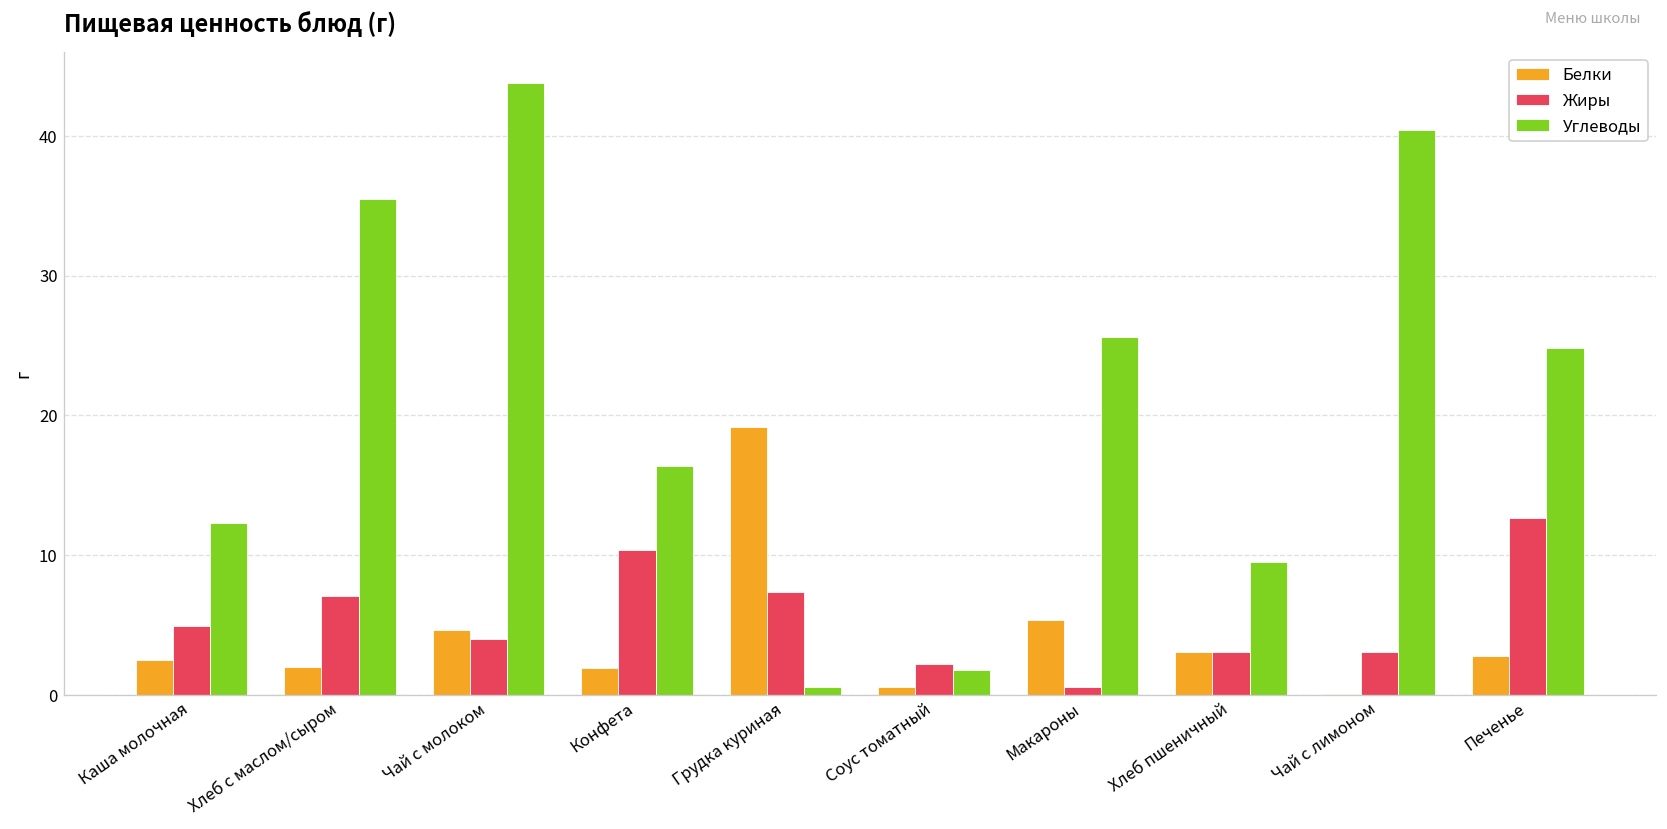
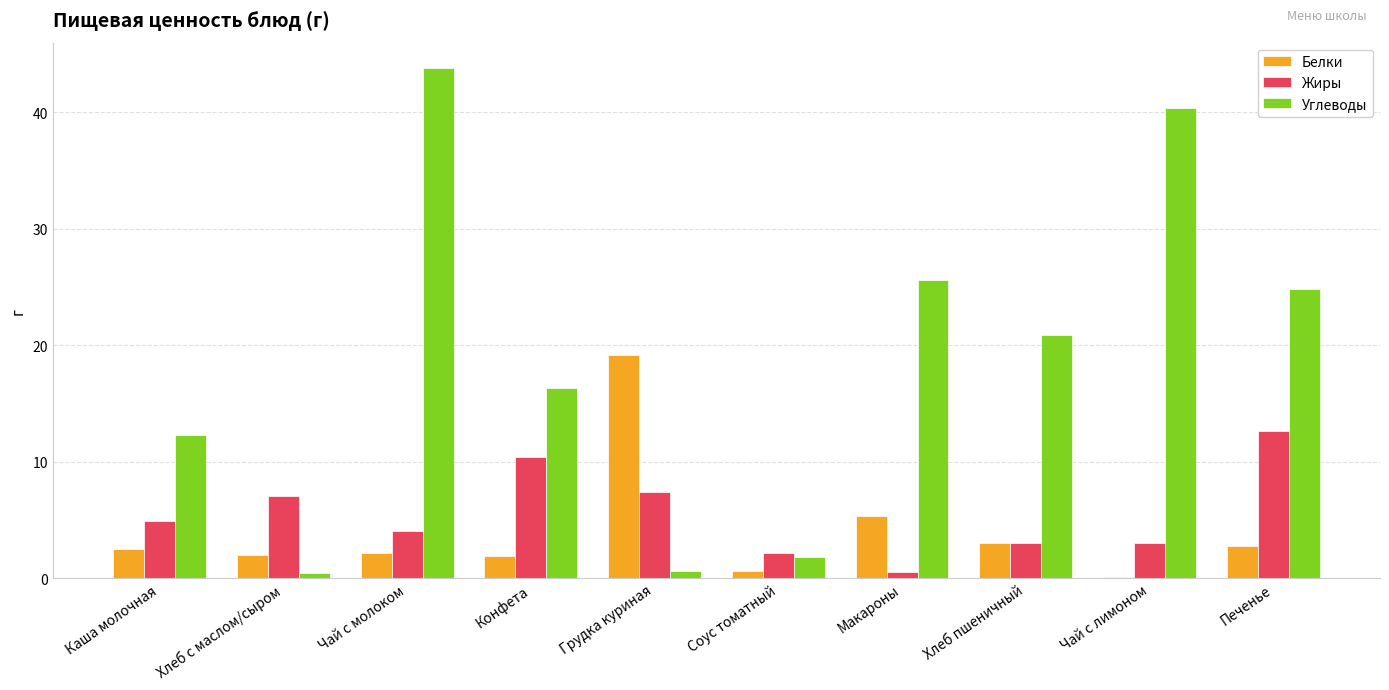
Углеводы, Хлеб с маслом/сыром: 35.5 -> 0.4
Белки, Чай с молоком: 4.6 -> 2.2
Углеводы, Хлеб пшеничный: 9.5 -> 20.9
